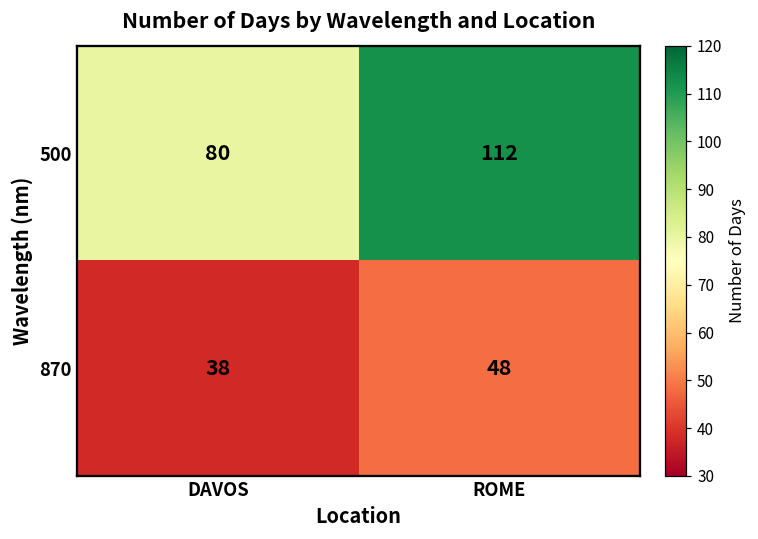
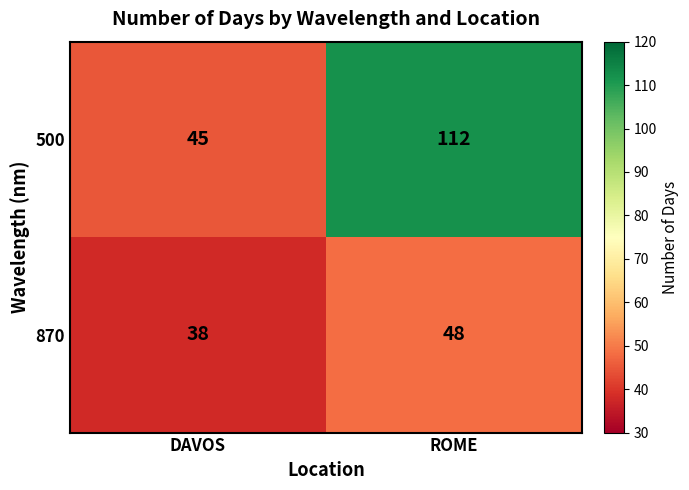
500, DAVOS: 80 -> 45
